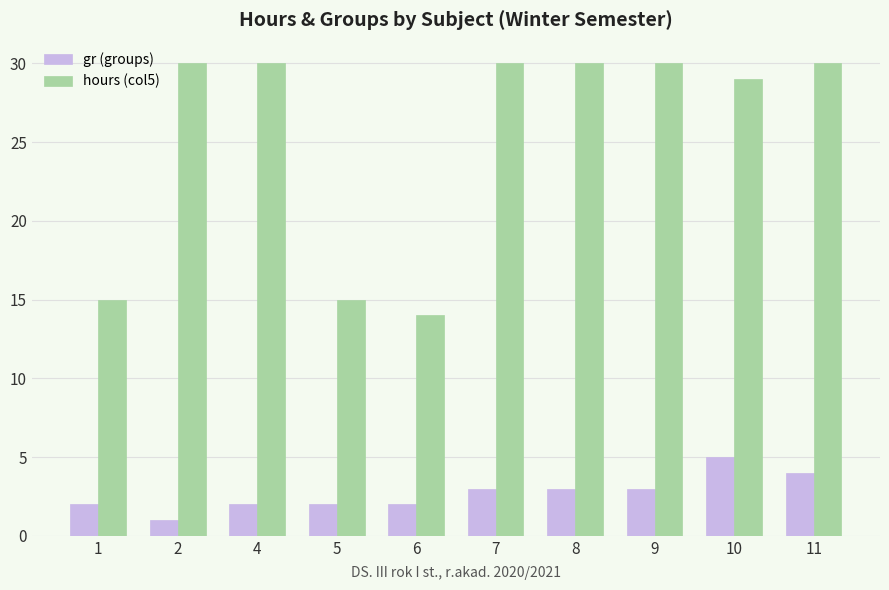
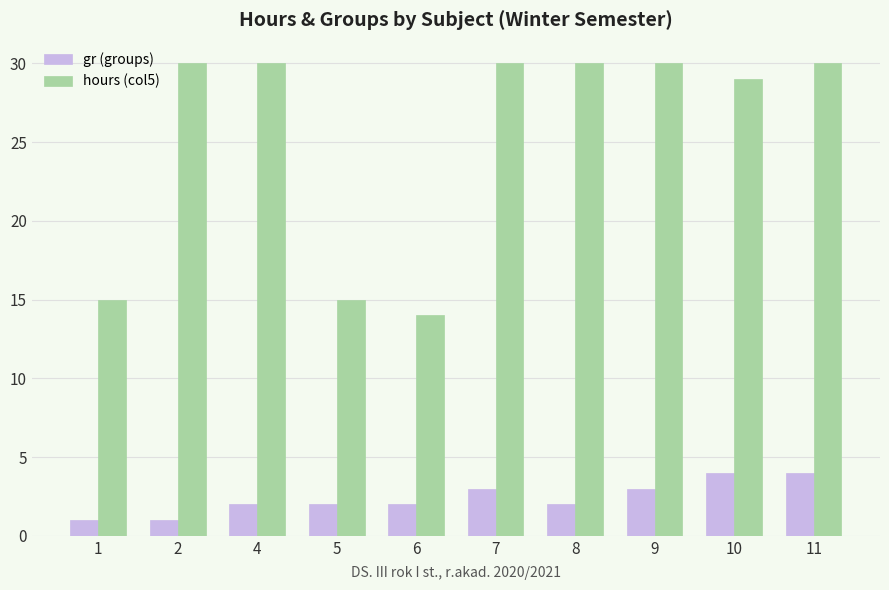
gr (groups), 1: 2 -> 1
gr (groups), 8: 3 -> 2
gr (groups), 10: 5 -> 4
